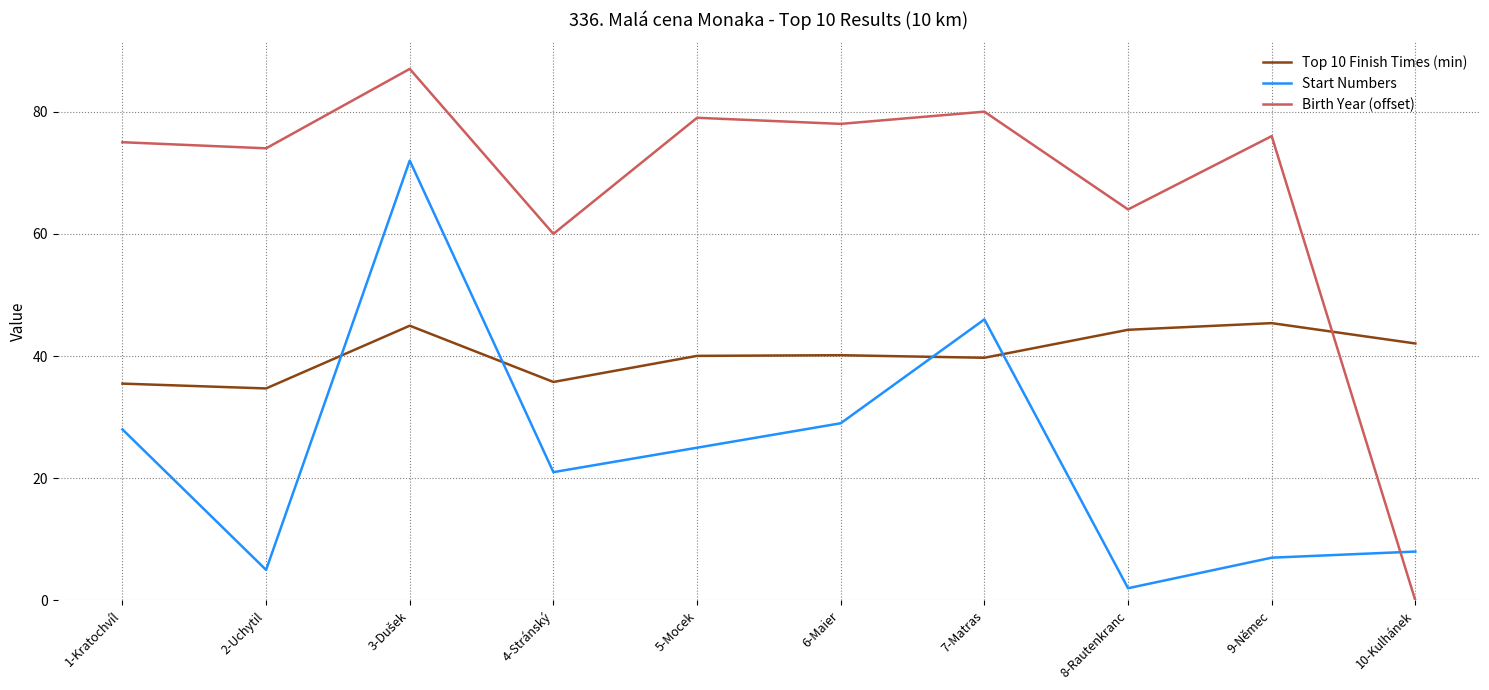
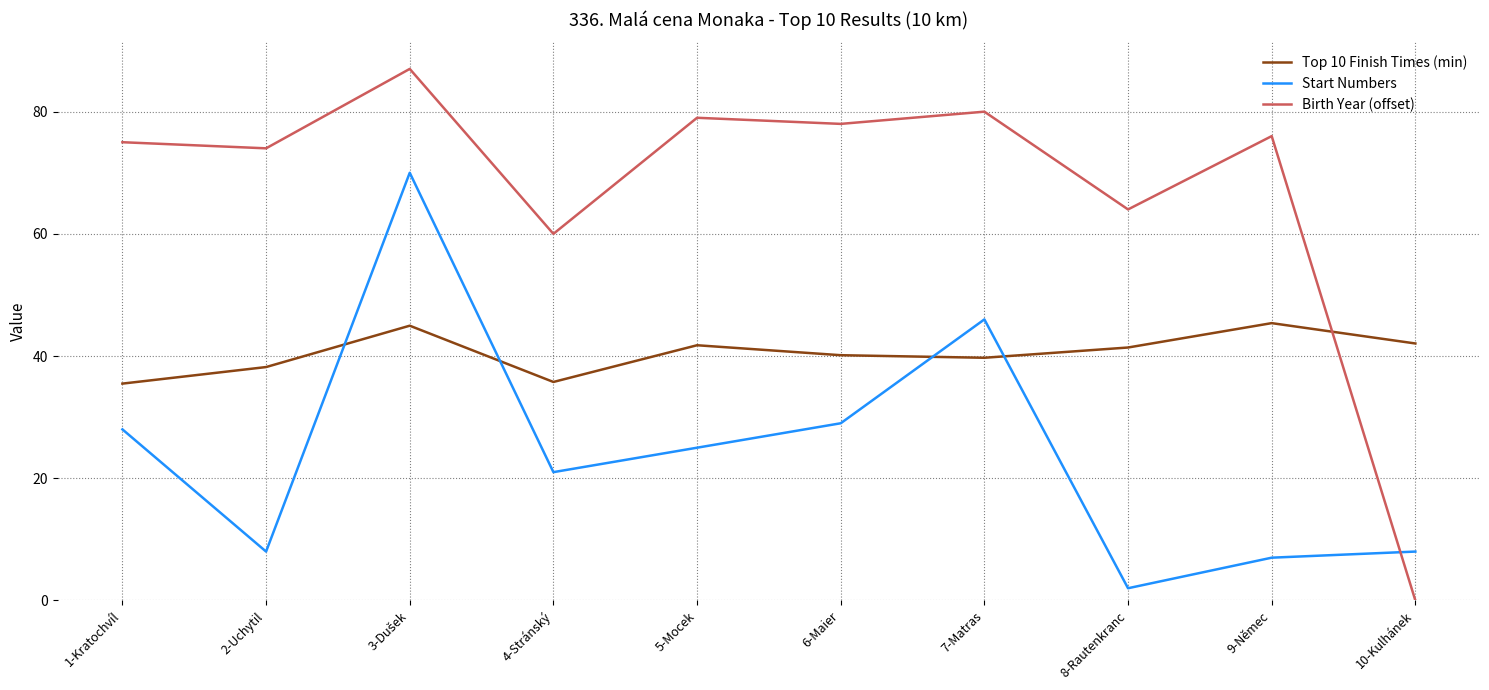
Top 10 Finish Times (min), 2-Uchytil: 35 -> 38
Start Numbers, 2-Uchytil: 5 -> 8
Start Numbers, 3-Dušek: 72 -> 70
Top 10 Finish Times (min), 5-Mocek: 40 -> 42
Top 10 Finish Times (min), 8-Rautenkranc: 44 -> 41
